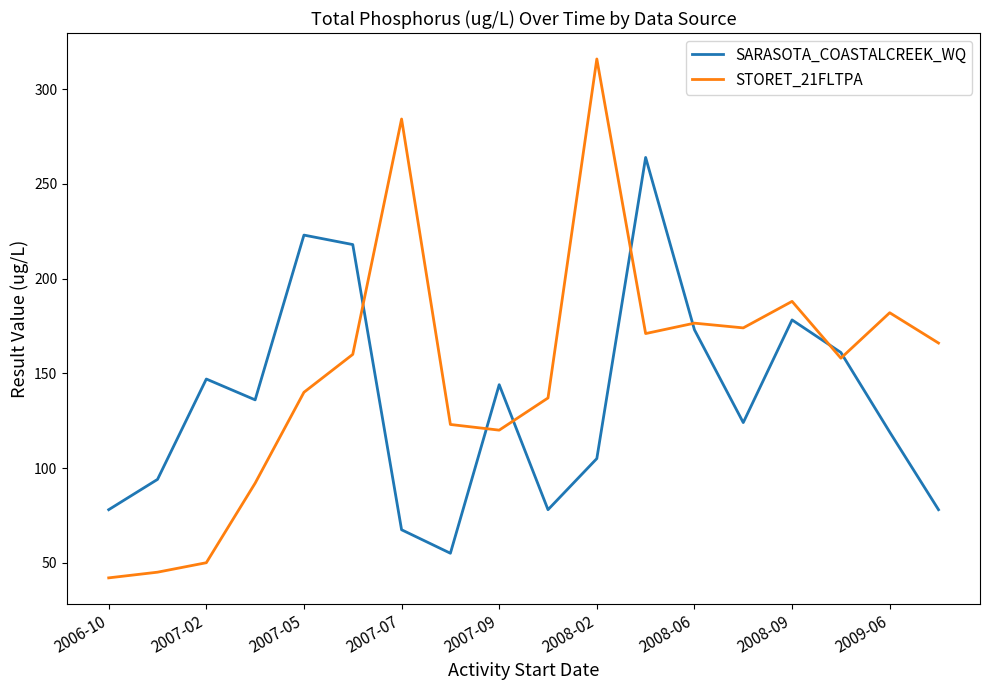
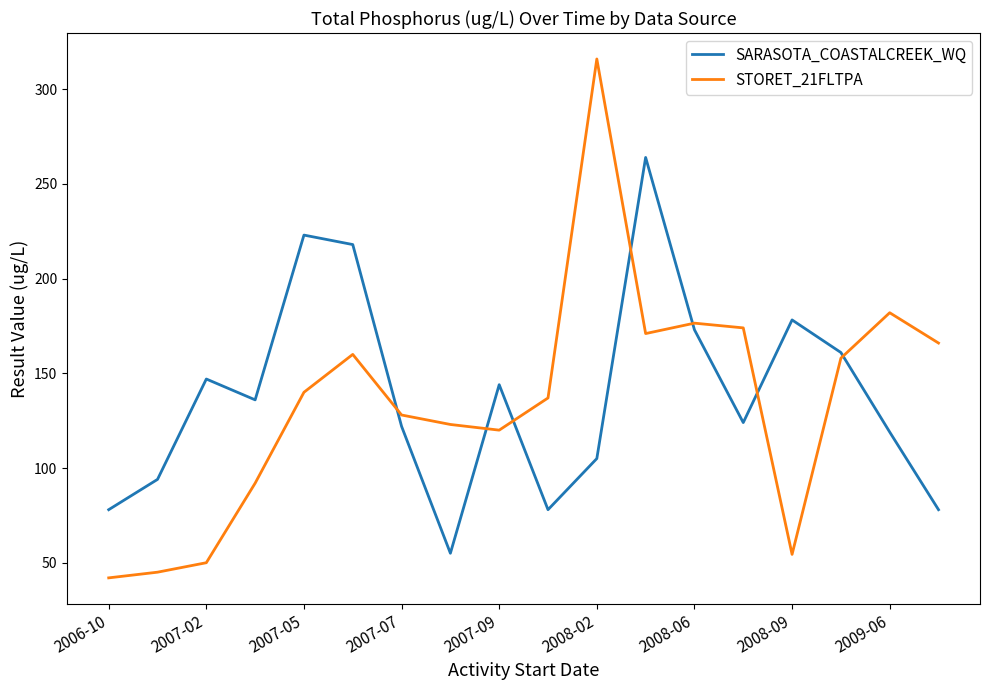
SARASOTA_COASTALCREEK_WQ, 2007-07: 67 -> 122
STORET_21FLTPA, 2007-07: 284 -> 128
STORET_21FLTPA, 2008-09: 188 -> 54
